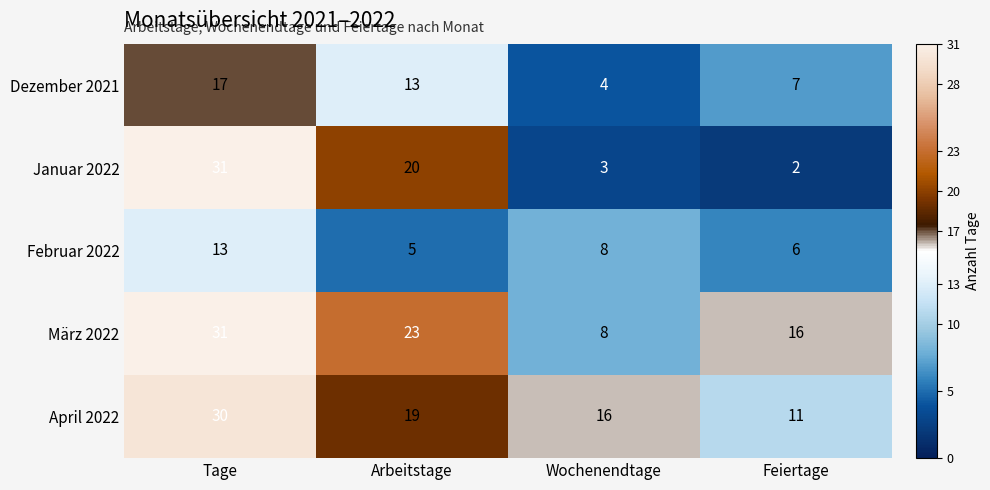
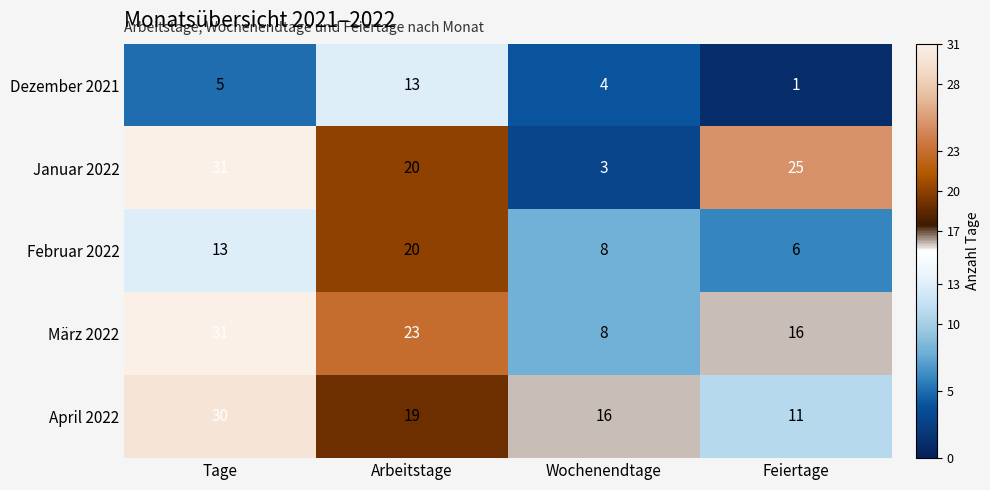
Dezember 2021, Tage: 17 -> 5
Dezember 2021, Feiertage: 7 -> 1
Januar 2022, Feiertage: 2 -> 25
Februar 2022, Arbeitstage: 5 -> 20
